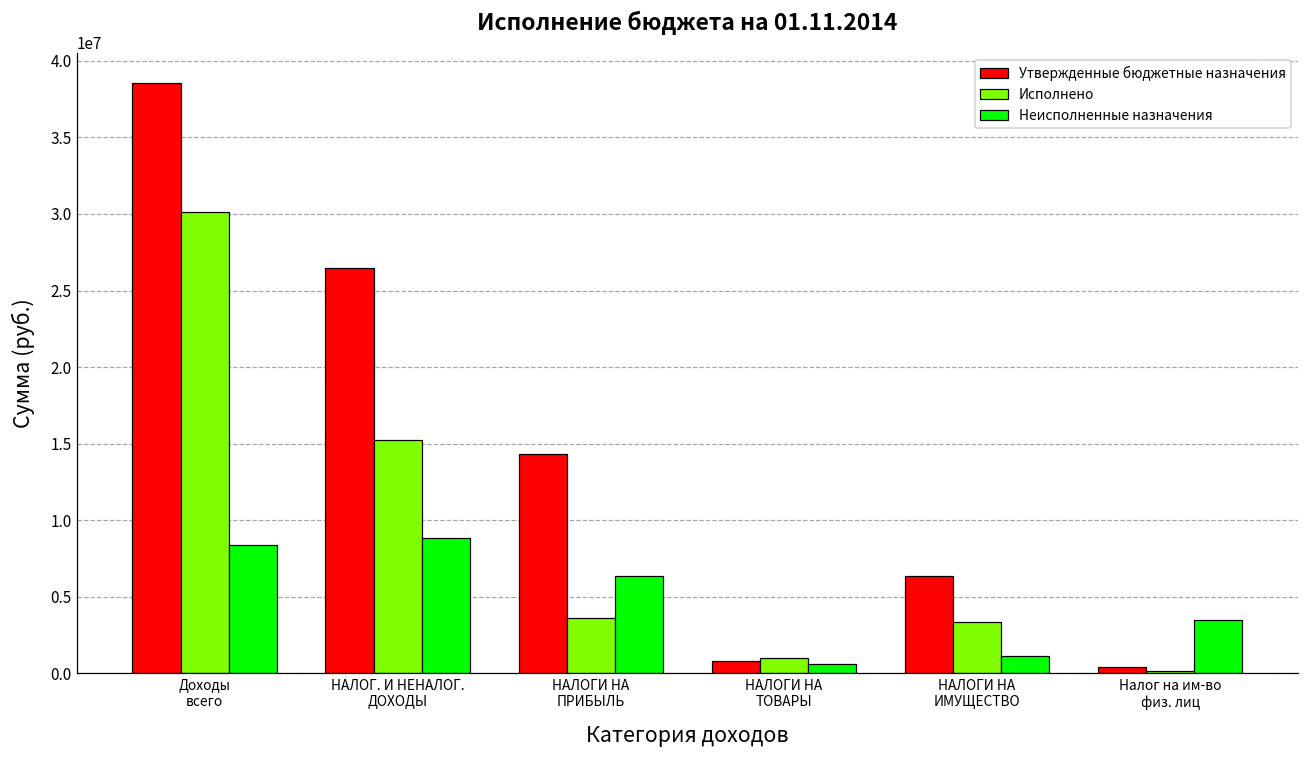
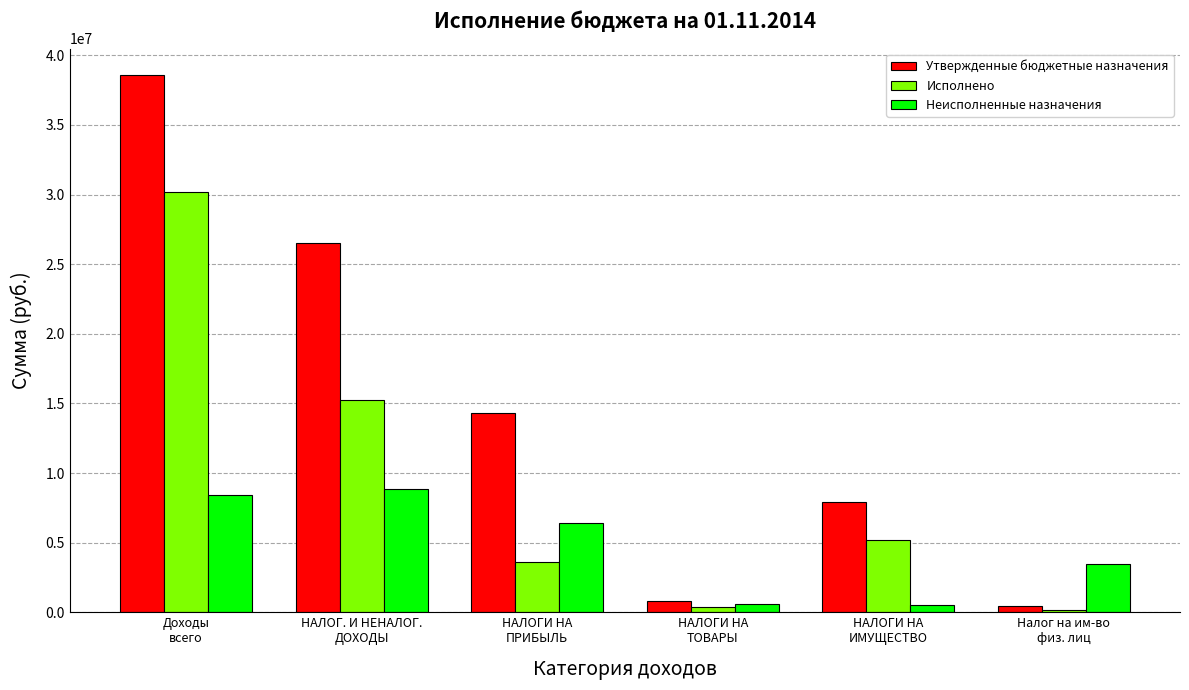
Исполнено, НАЛОГИ НА ТОВАРЫ: 1000000 -> 400000
Утвержденные бюджетные назначения, НАЛОГИ НА ИМУЩЕСТВО: 6300000 -> 7900000
Исполнено, НАЛОГИ НА ИМУЩЕСТВО: 3300000 -> 5200000
Неисполненные назначения, НАЛОГИ НА ИМУЩЕСТВО: 1200000 -> 500000
